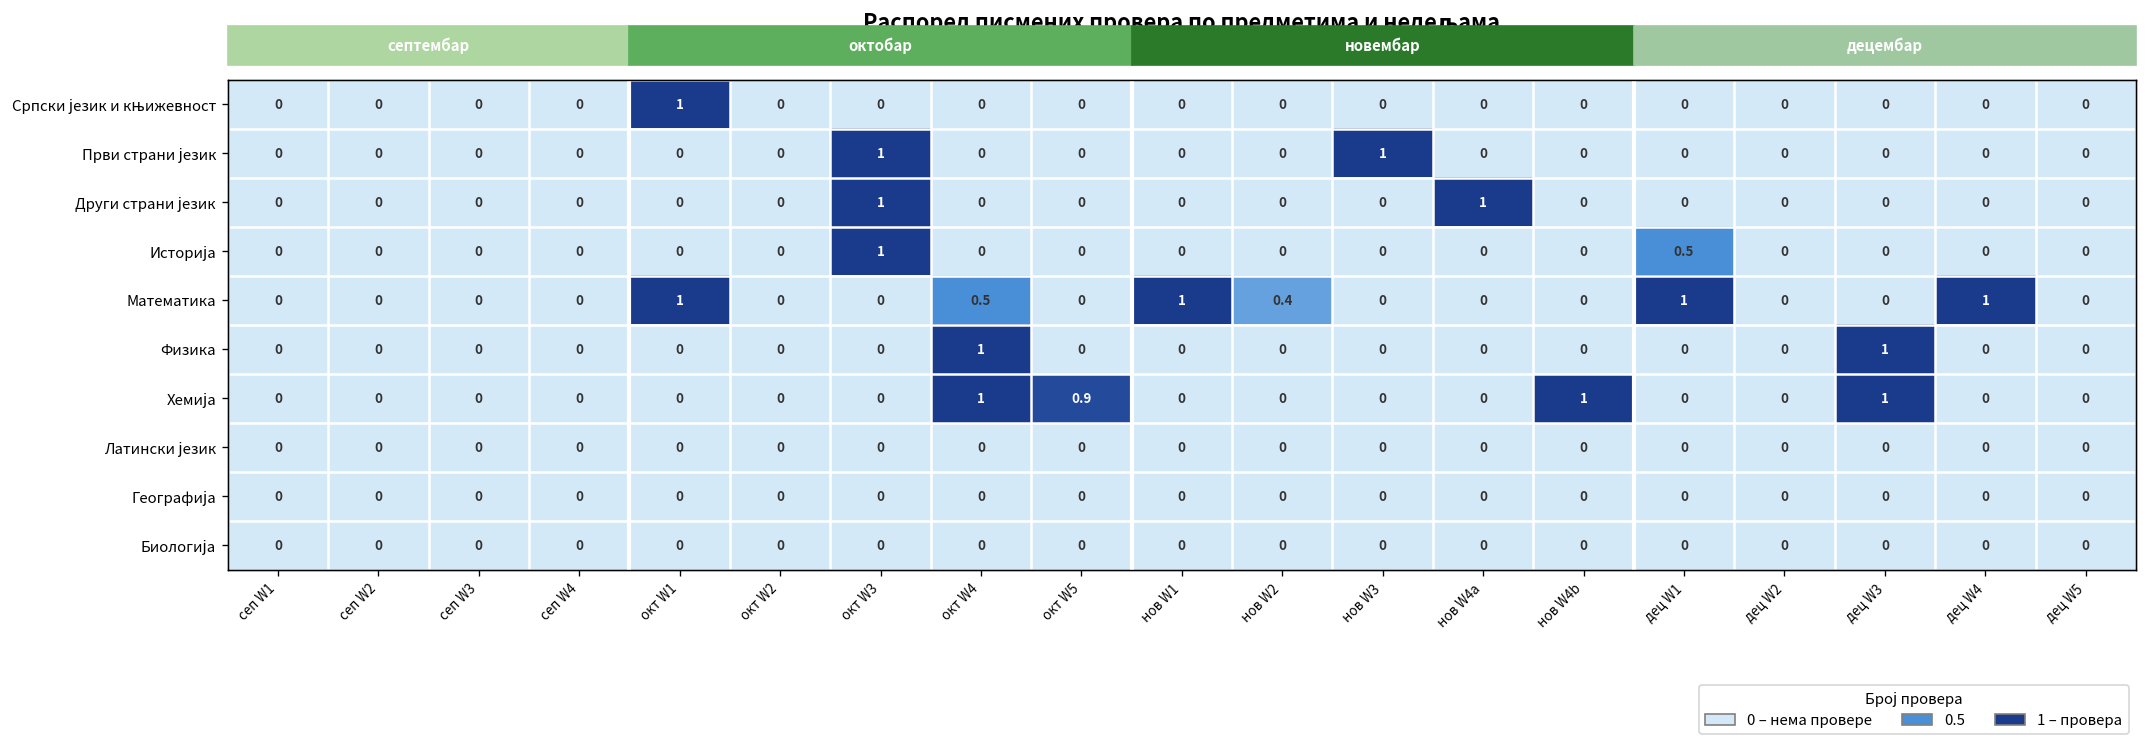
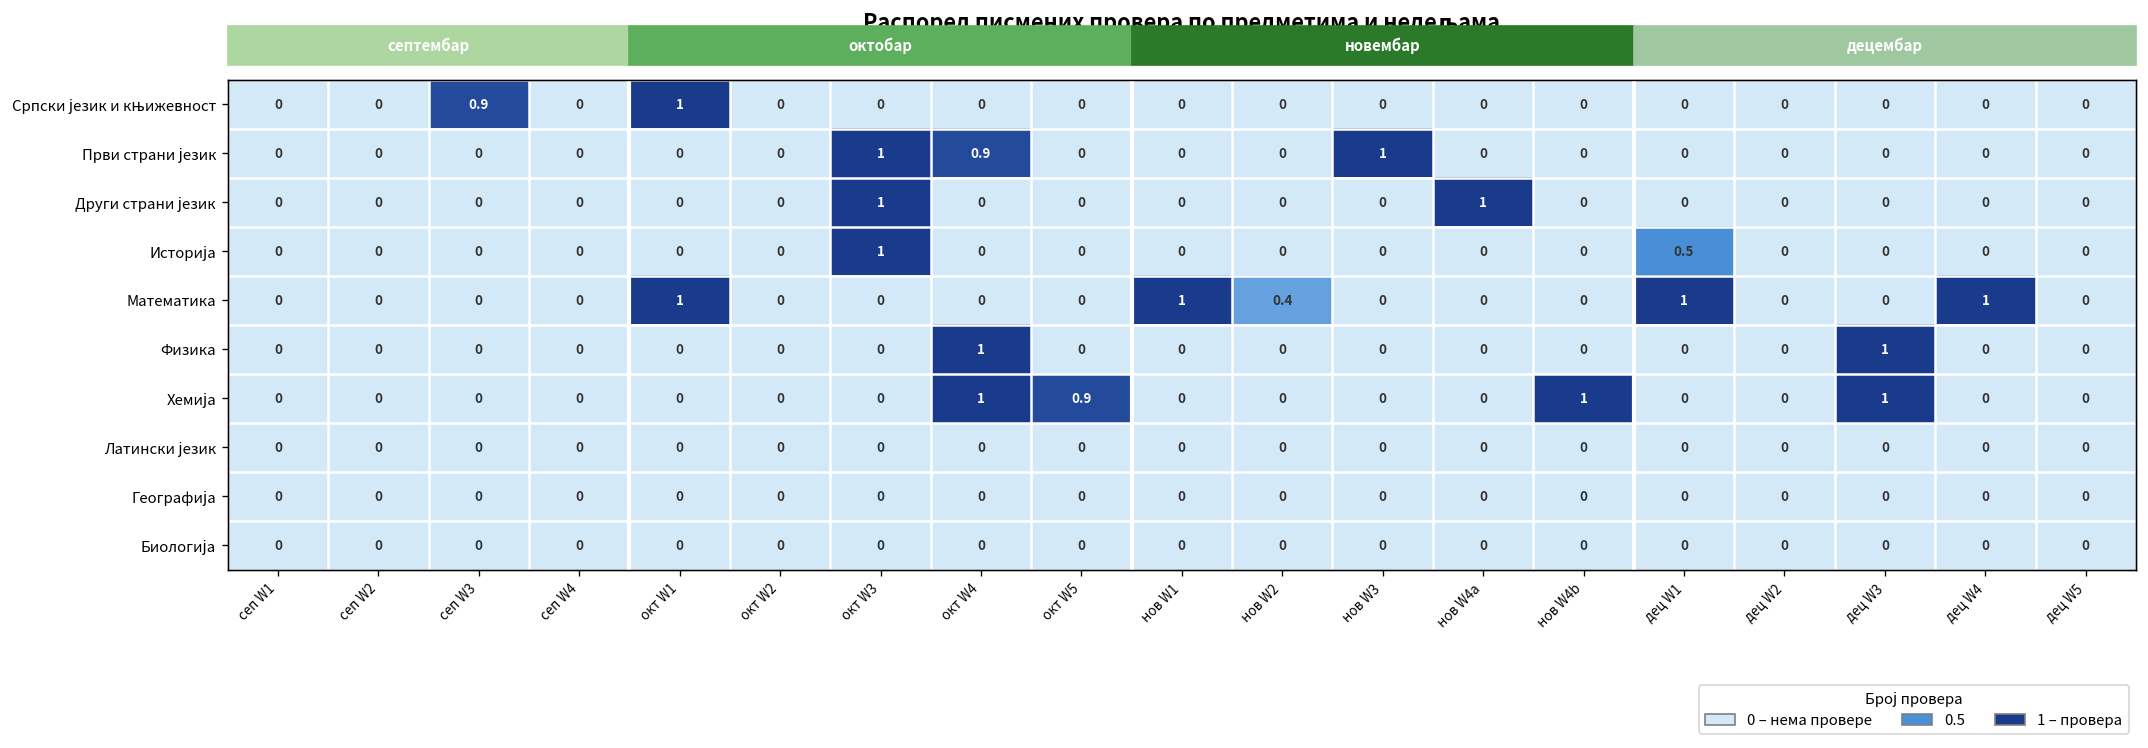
Српски језик и књижевност, сеп W3: 0 -> 0.9
Први страни језик, окт W4: 0 -> 0.9
Математика, окт W4: 0.5 -> 0
